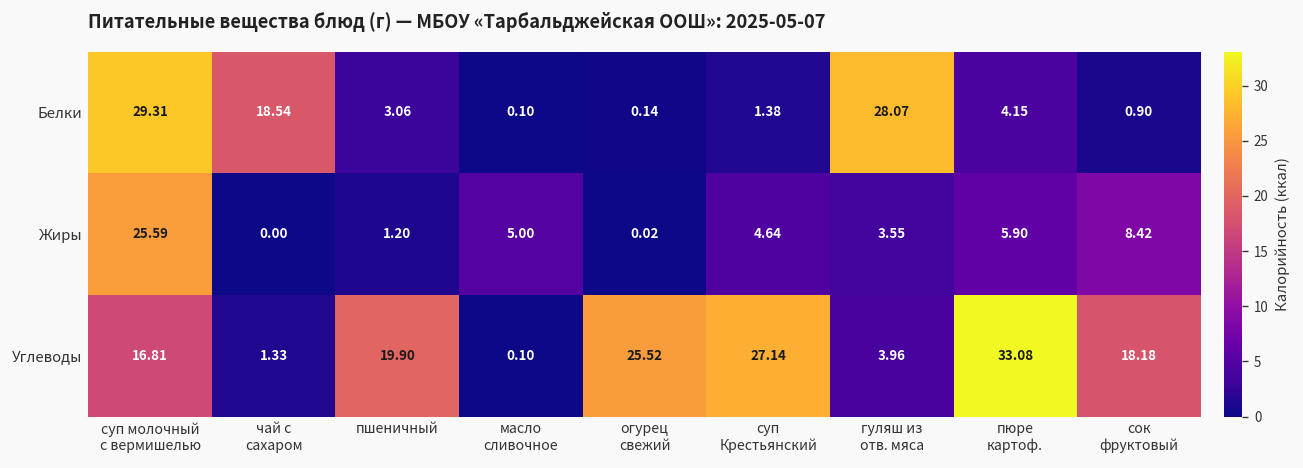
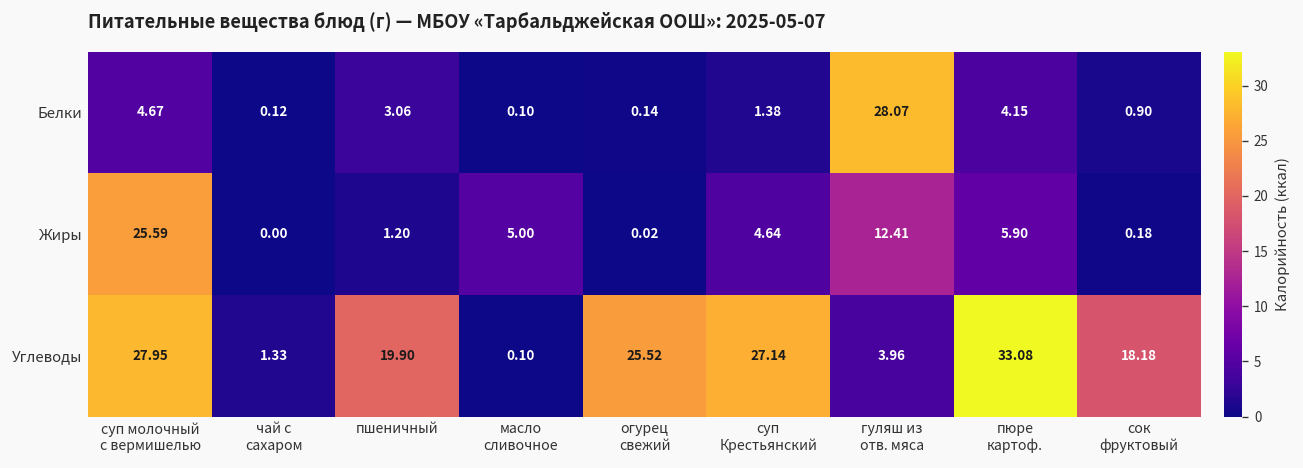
Белки, суп молочный с вермишелью: 29.31 -> 4.67
Белки, чай с сахаром: 18.54 -> 0.12
Жиры, гуляш из отв. мяса: 3.55 -> 12.41
Жиры, сок фруктовый: 8.42 -> 0.18
Углеводы, суп молочный с вермишелью: 16.81 -> 27.95
